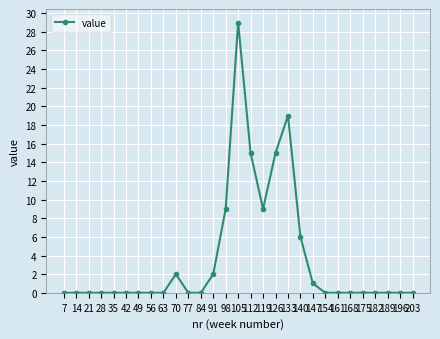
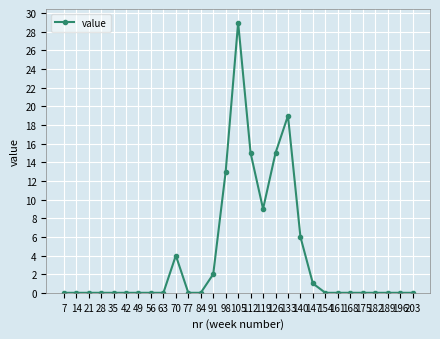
70: 2 -> 4
98: 9 -> 13
